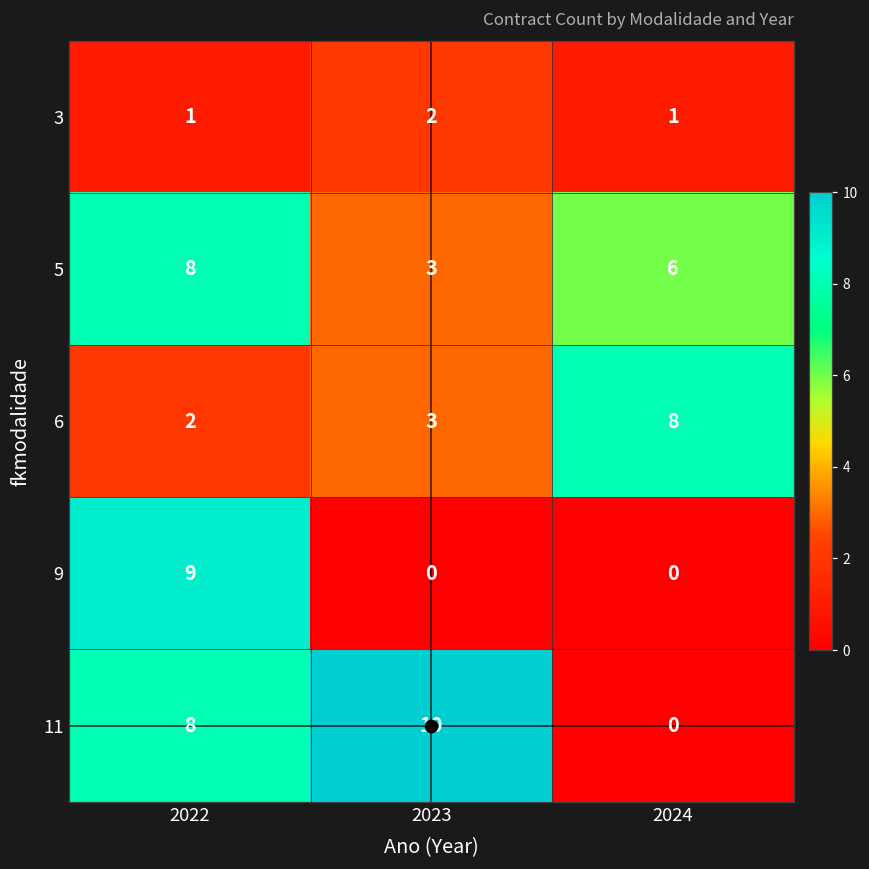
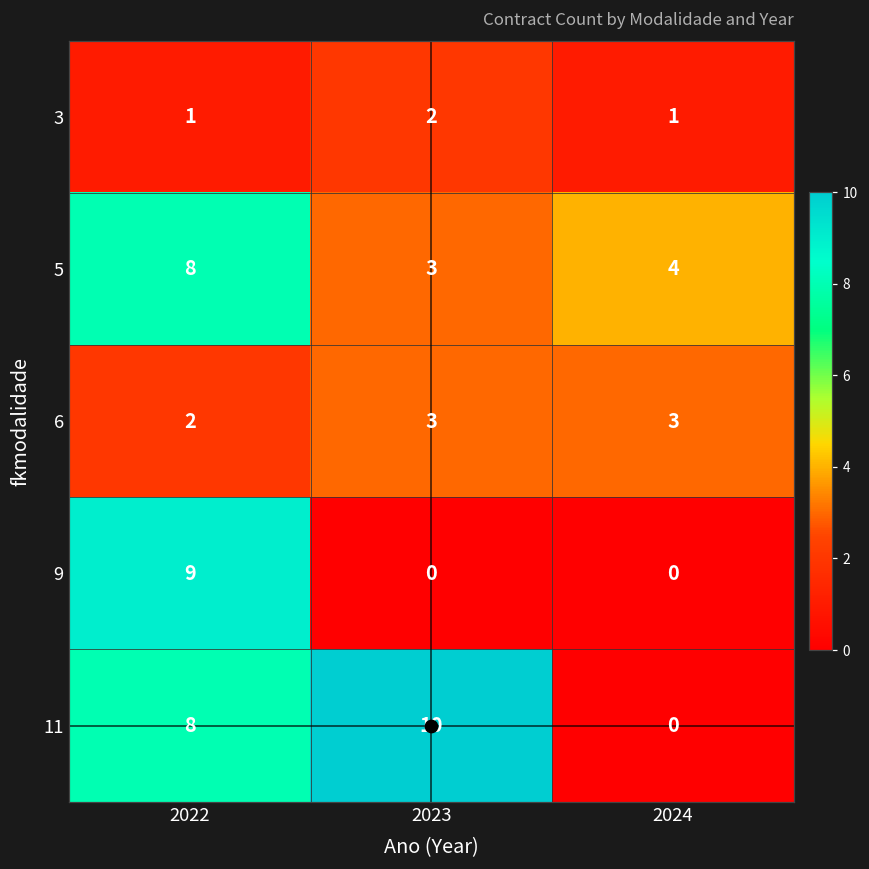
5, 2024: 6 -> 4
6, 2024: 8 -> 3
